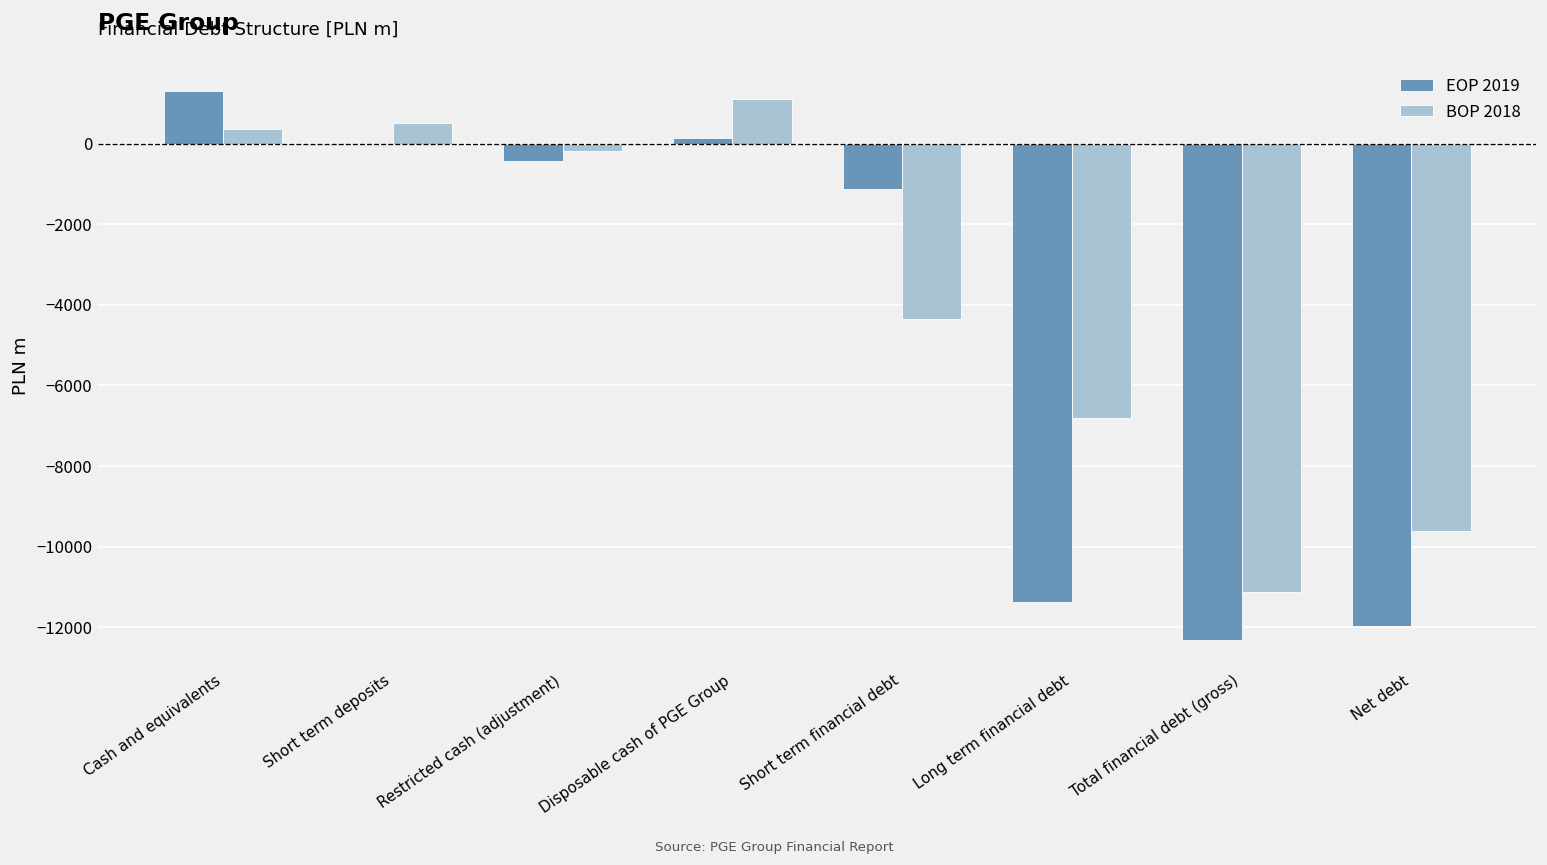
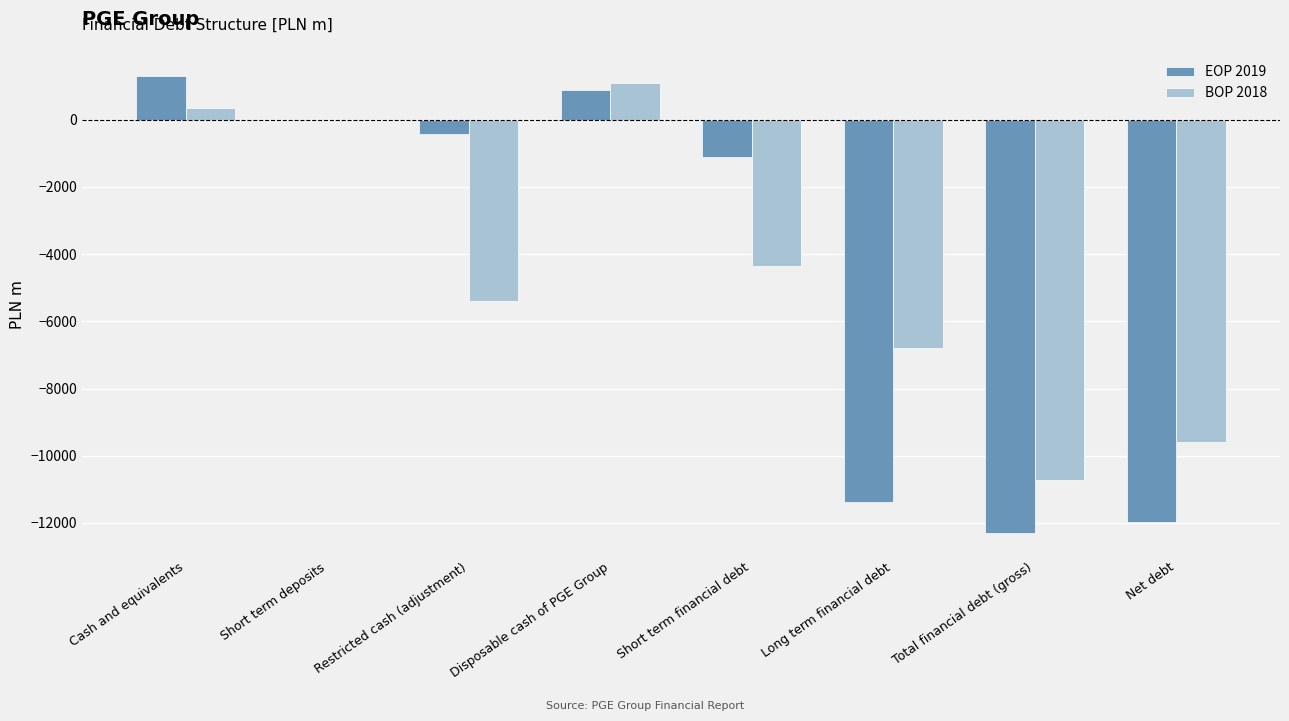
BOP 2018, Short term deposits: 500 -> 0
BOP 2018, Restricted cash (adjustment): -200 -> -5400
EOP 2019, Disposable cash of PGE Group: 100 -> 900
BOP 2018, Total financial debt (gross): -11100 -> -10700
